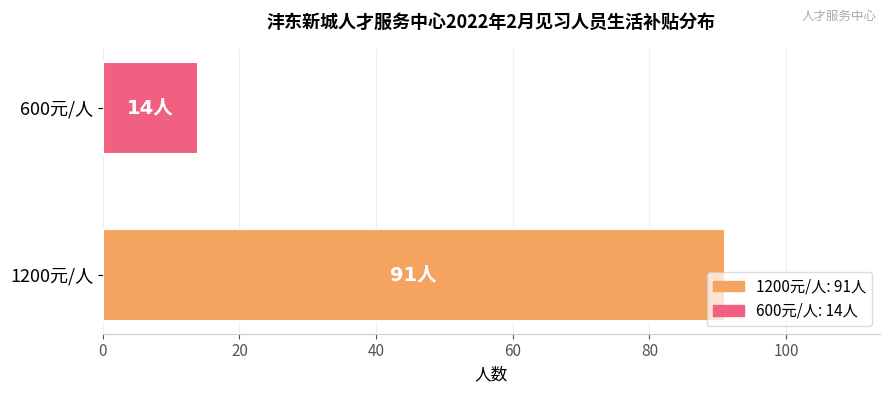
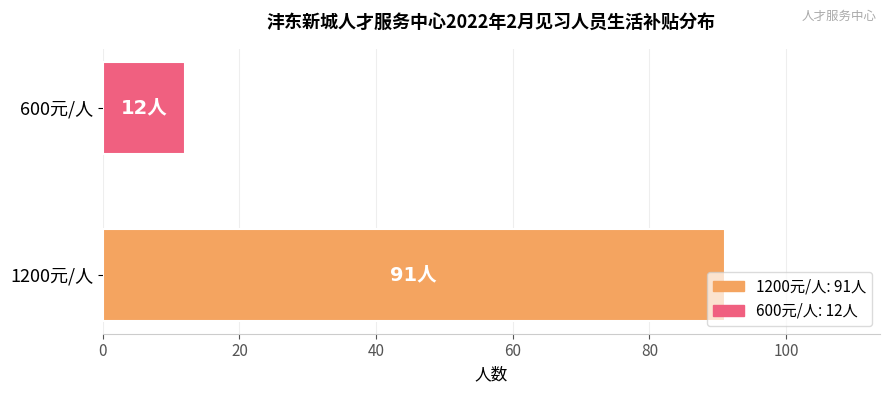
600元/人: 14人 -> 12人
